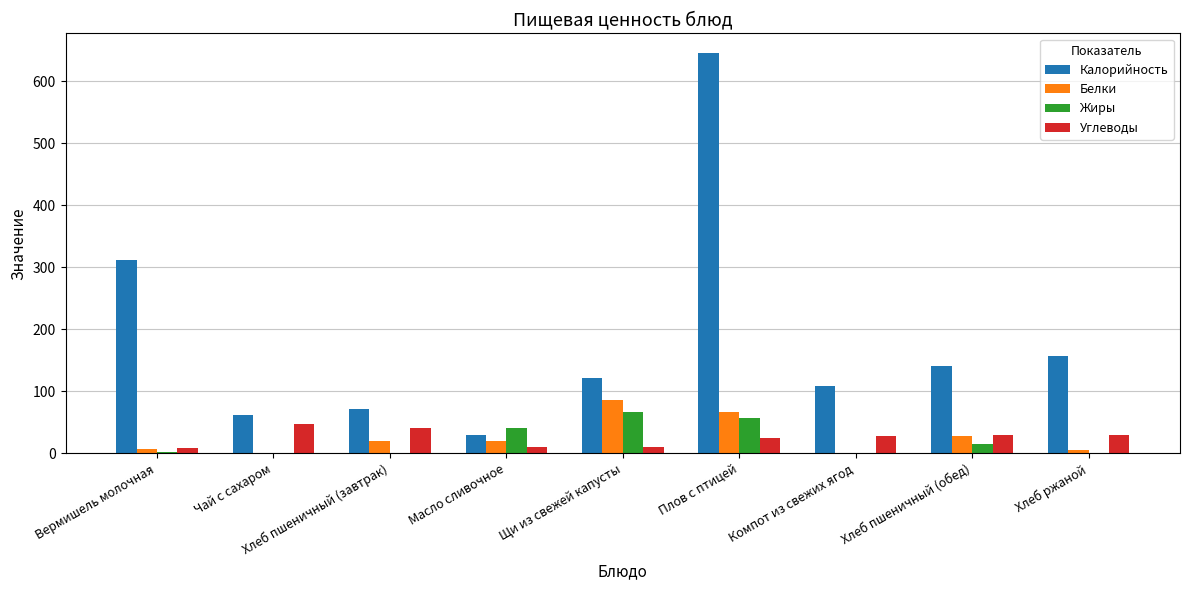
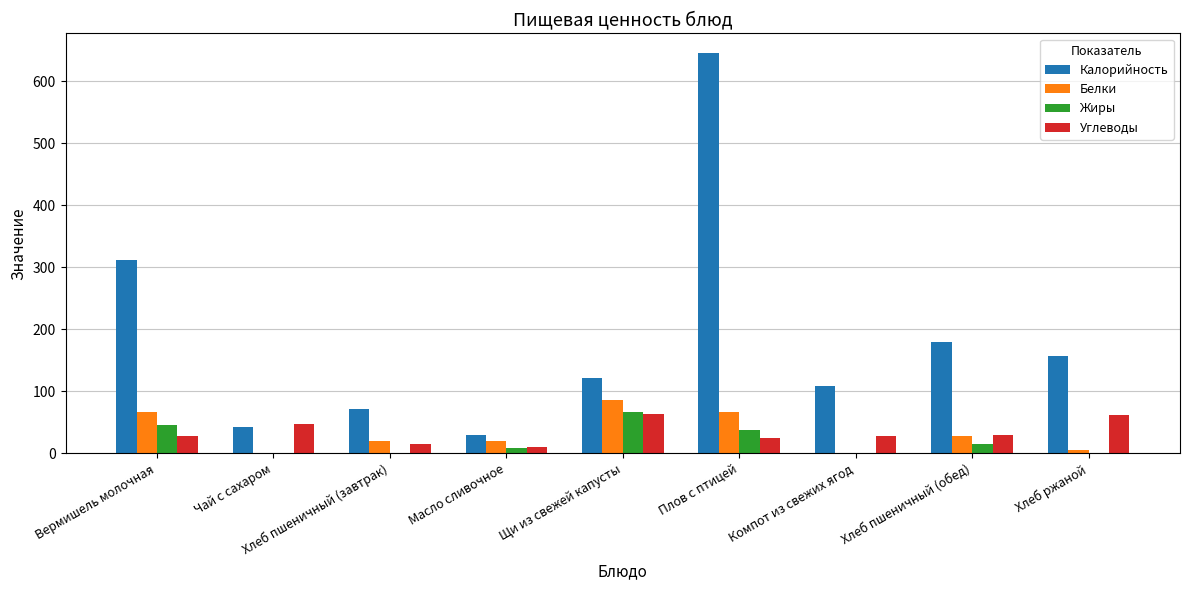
Белки, Вермишель молочная: 10 -> 70
Жиры, Вермишель молочная: 0 -> 50
Углеводы, Вермишель молочная: 10 -> 30
Калорийность, Чай с сахаром: 60 -> 40
Углеводы, Хлеб пшеничный (завтрак): 40 -> 10
Жиры, Масло сливочное: 40 -> 10
Углеводы, Щи из свежей капусты: 10 -> 60
Жиры, Плов с птицей: 60 -> 40
Калорийность, Хлеб пшеничный (обед): 140 -> 180
Углеводы, Хлеб ржаной: 30 -> 60
